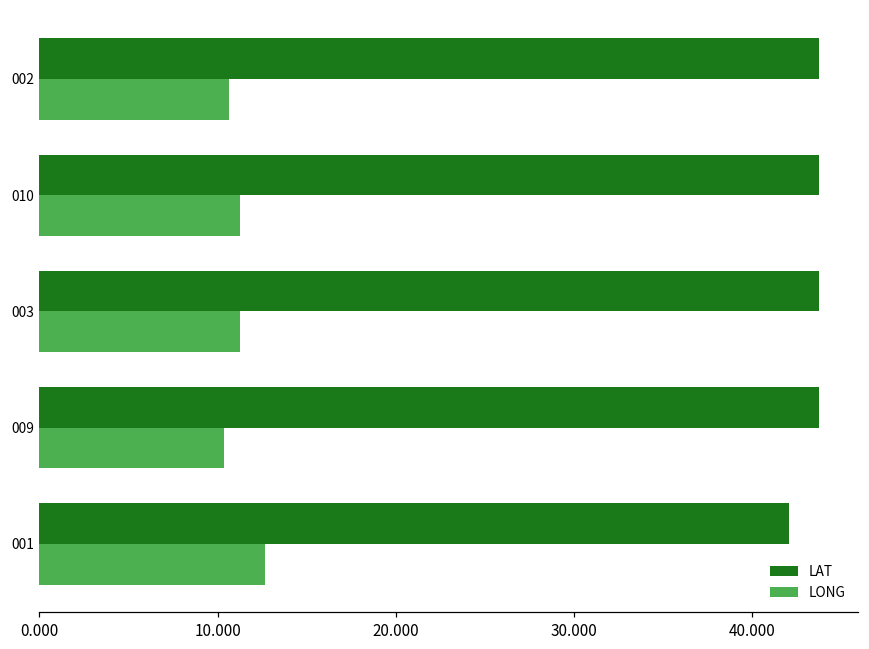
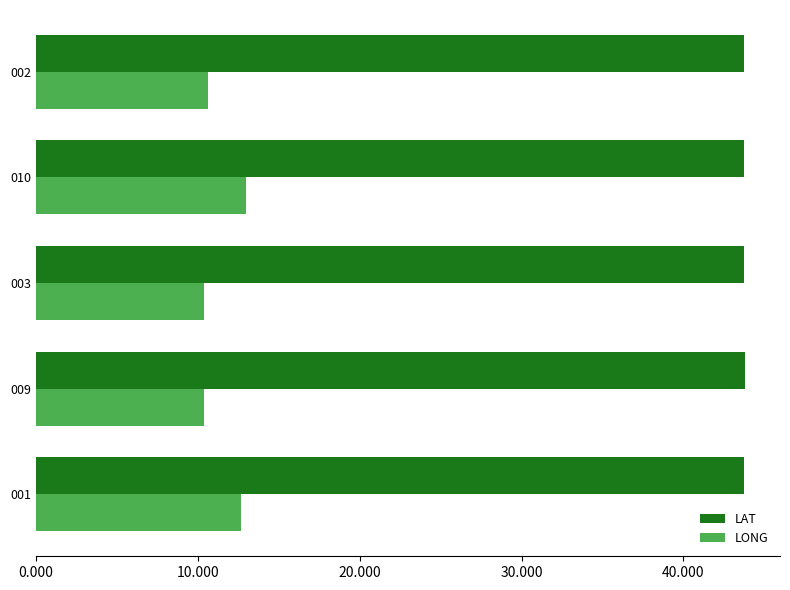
LONG, 010: 11.3 -> 13.0
LONG, 003: 11.3 -> 10.4
LAT, 001: 42.1 -> 43.7
